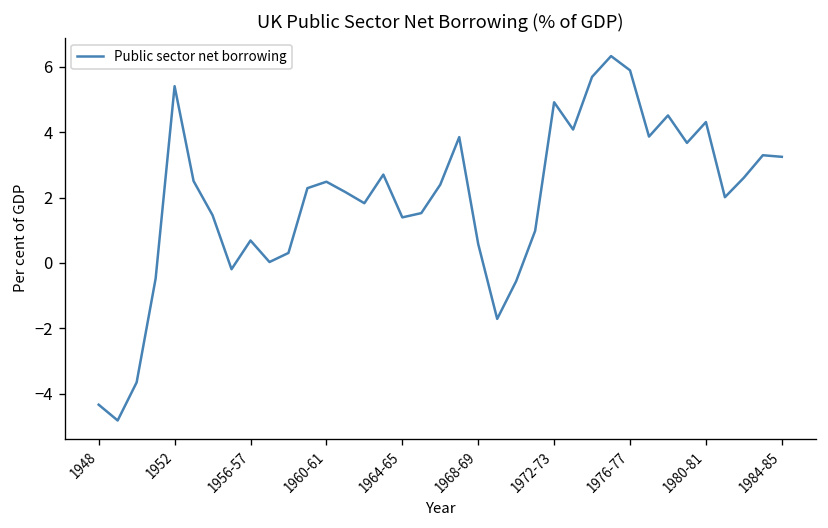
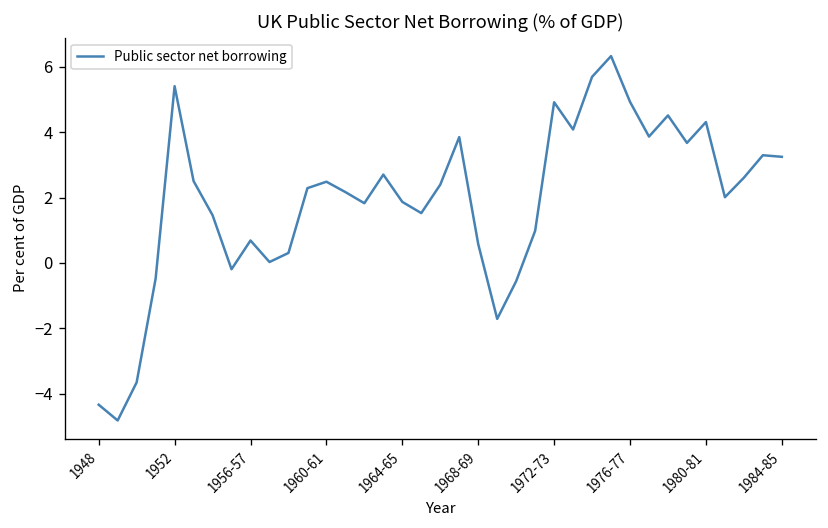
1964-65: 1.4 -> 1.9
1976-77: 5.9 -> 4.9
